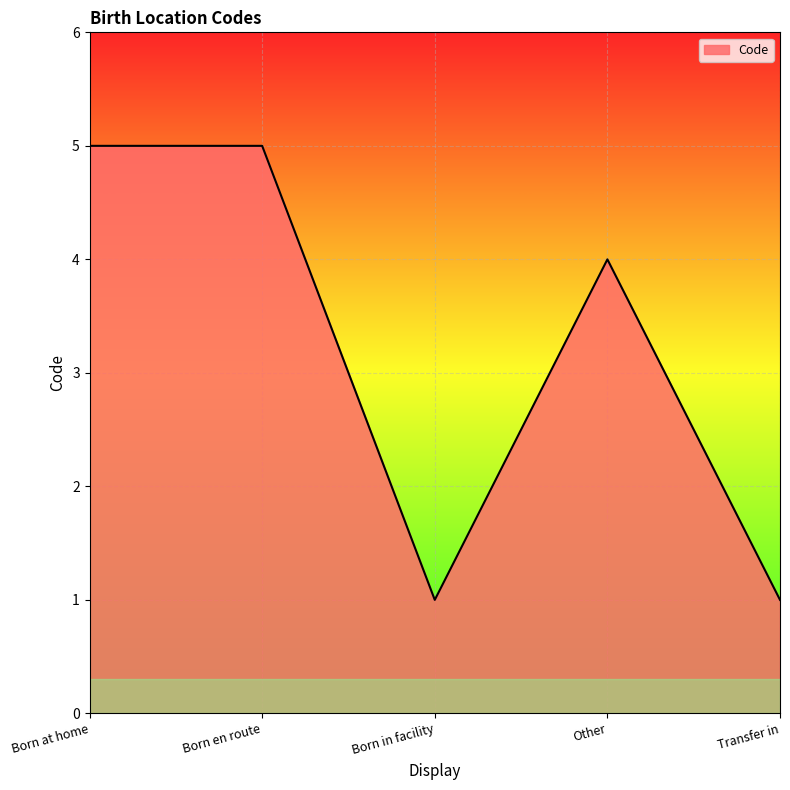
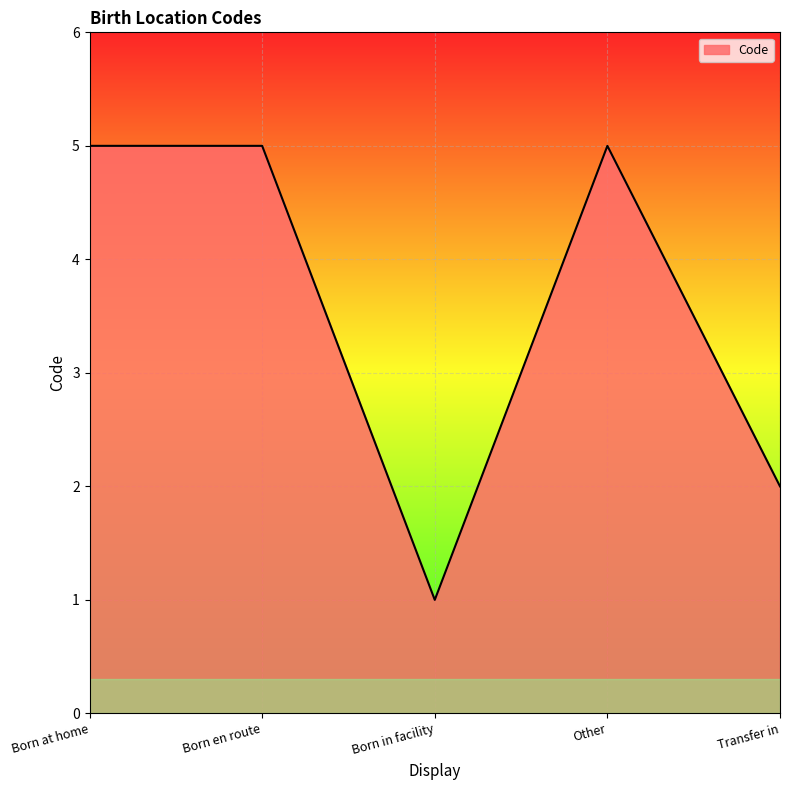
Other: 4 -> 5
Transfer in: 1 -> 2
